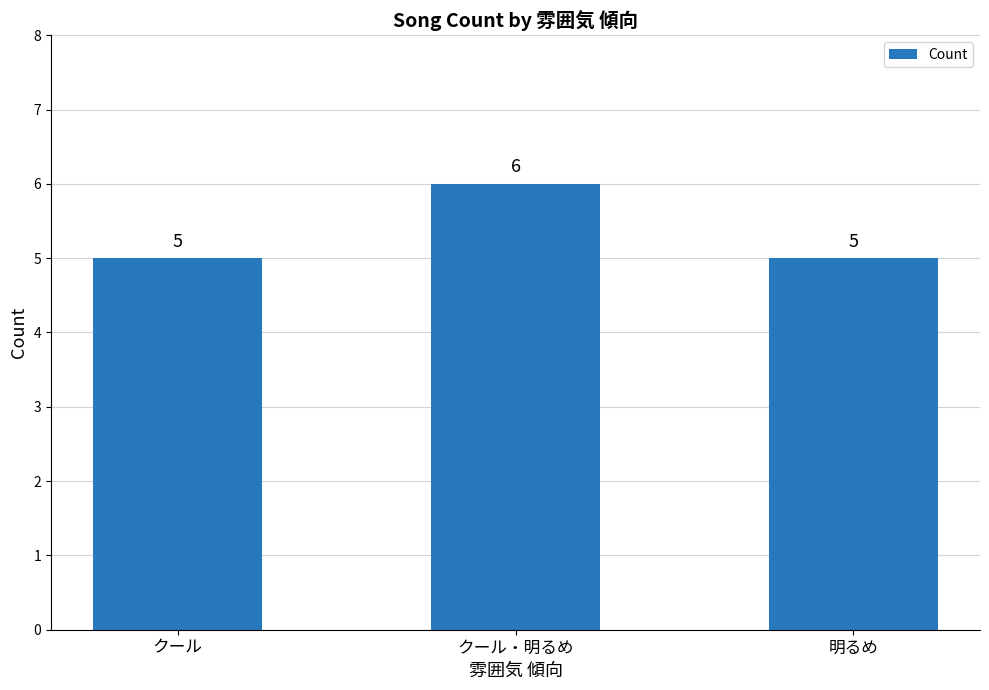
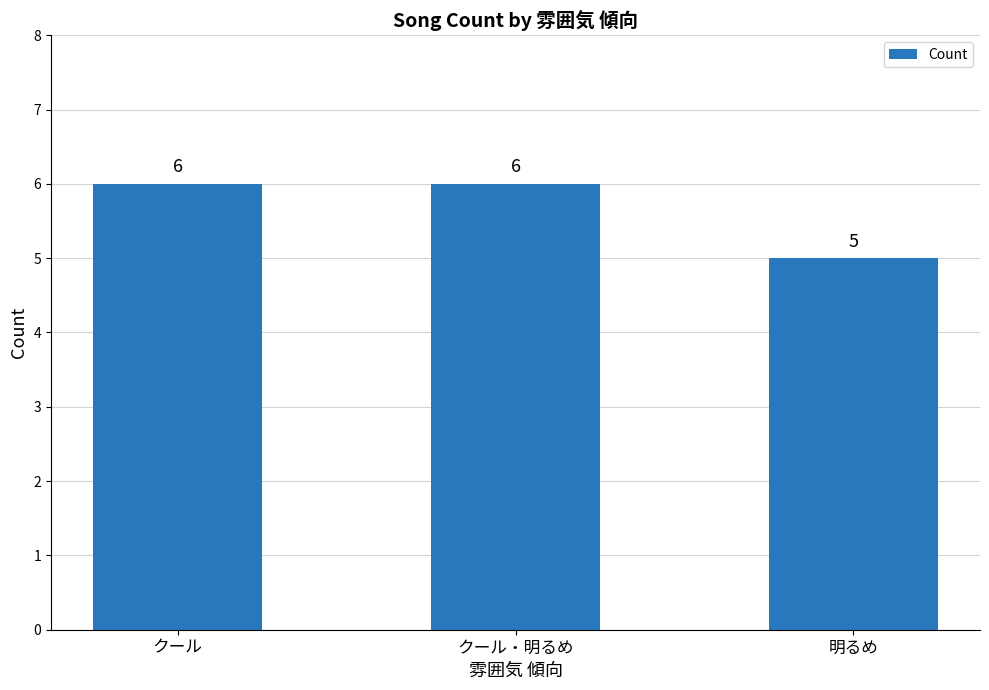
クール: 5 -> 6
